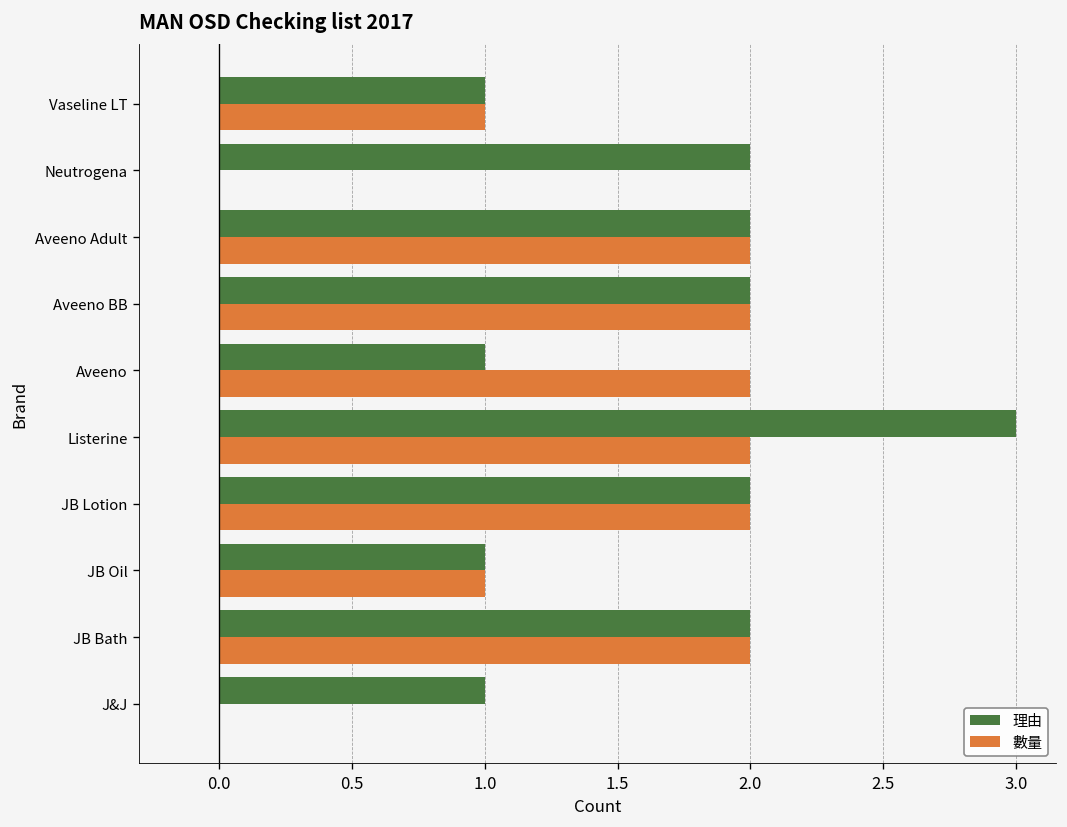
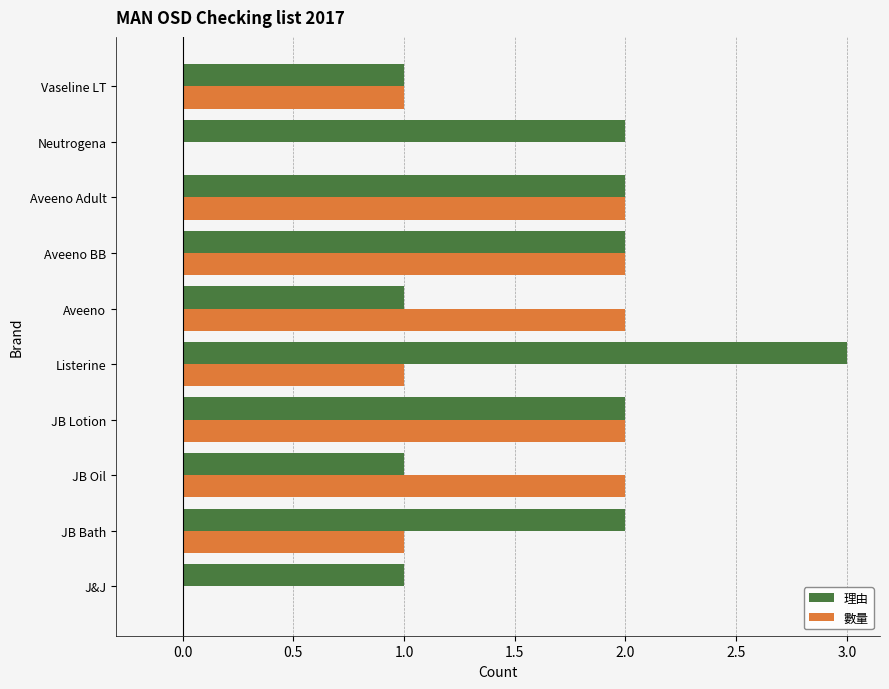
數量, Listerine: 2 -> 1
數量, JB Oil: 1 -> 2
數量, JB Bath: 2 -> 1
